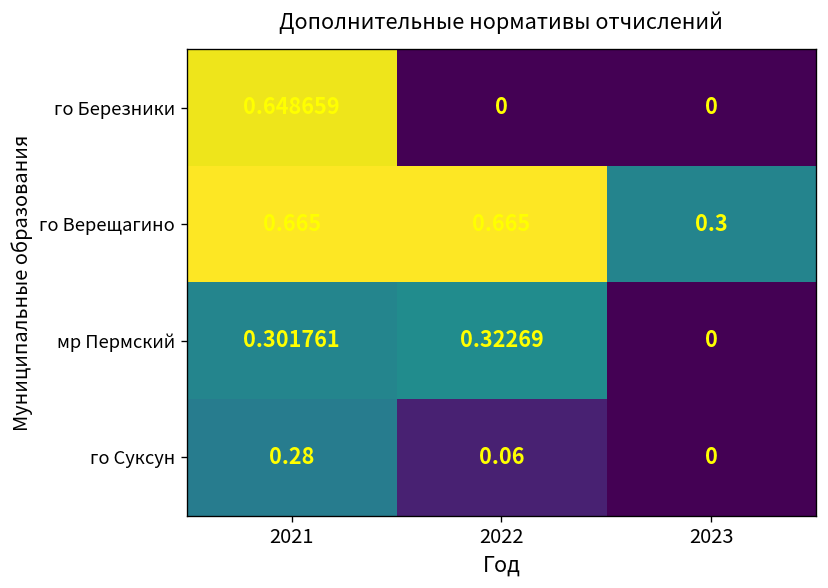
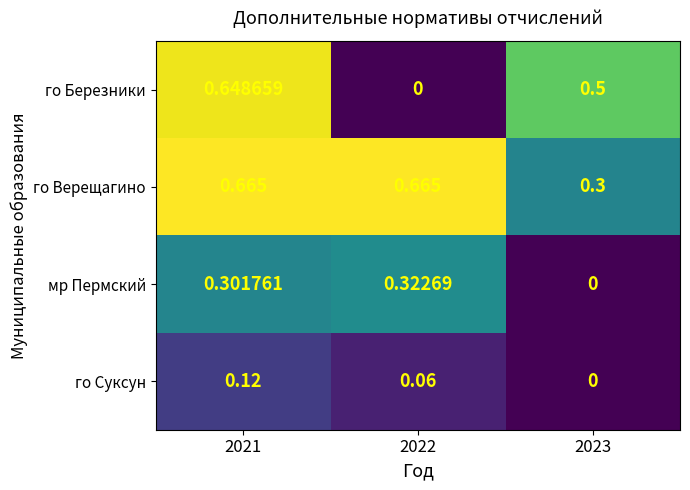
го Березники, 2023: 0 -> 0.5
го Суксун, 2021: 0.28 -> 0.12
